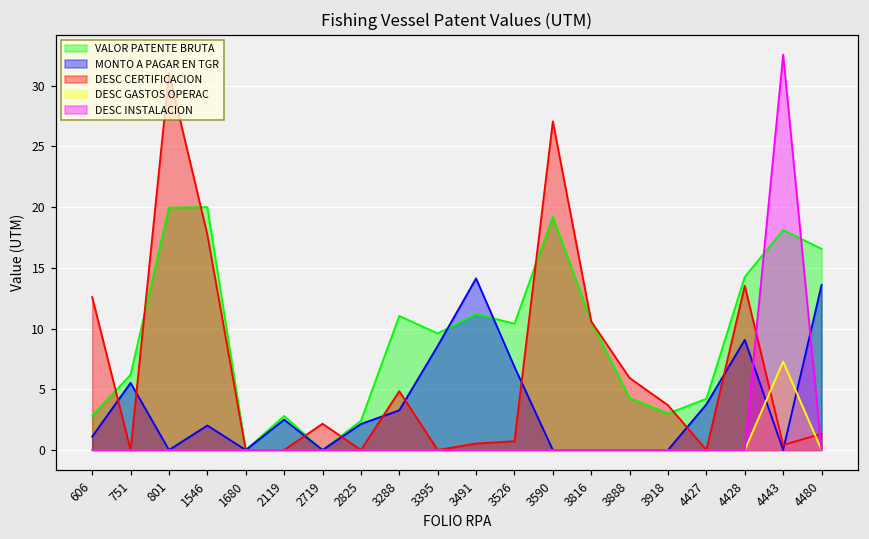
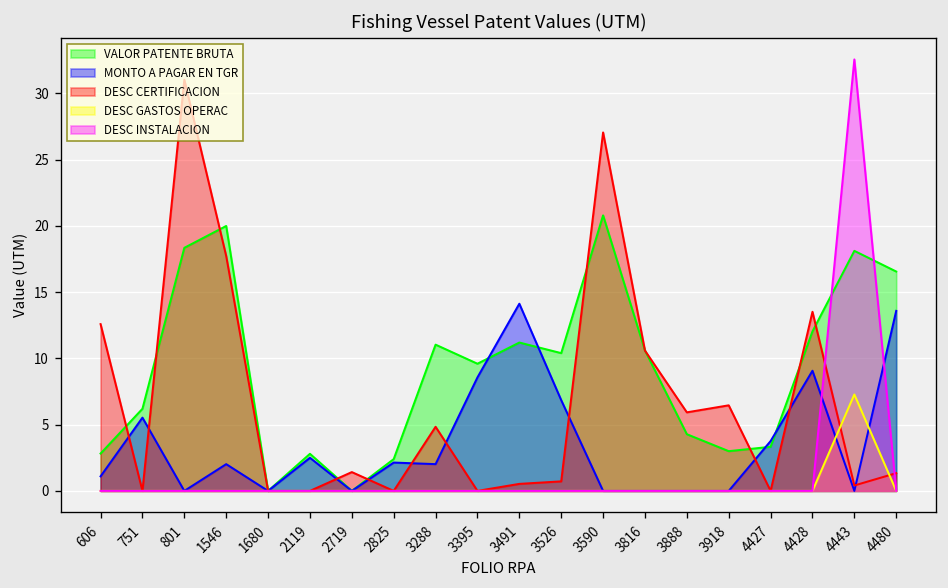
VALOR PATENTE BRUTA, 801: 20.0 -> 18.4
DESC CERTIFICACION, 2719: 2.2 -> 1.4
MONTO A PAGAR EN TGR, 3288: 3.3 -> 2.0
VALOR PATENTE BRUTA, 3590: 19.2 -> 20.8
DESC CERTIFICACION, 3918: 3.7 -> 6.5
VALOR PATENTE BRUTA, 4427: 4.2 -> 3.3
VALOR PATENTE BRUTA, 4428: 14.3 -> 12.0
